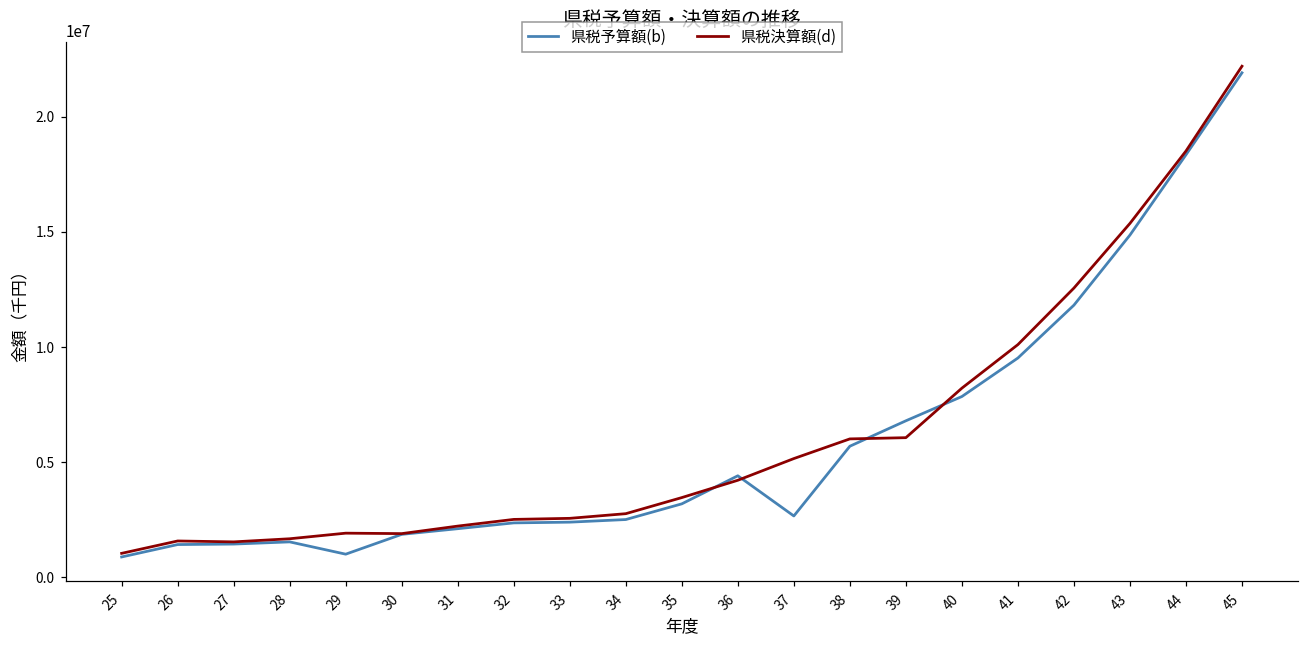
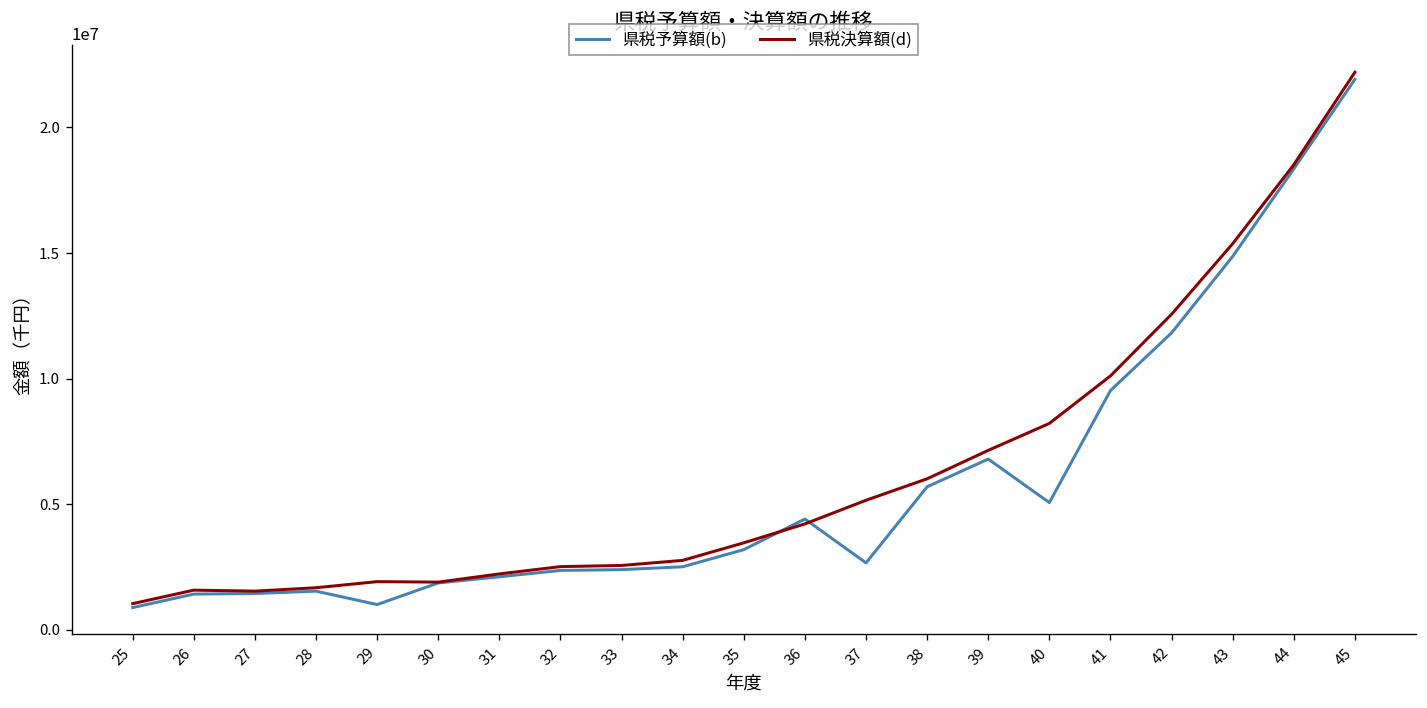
県税決算額(d), 39: 6100000 -> 7100000
県税予算額(b), 40: 7900000 -> 5100000
